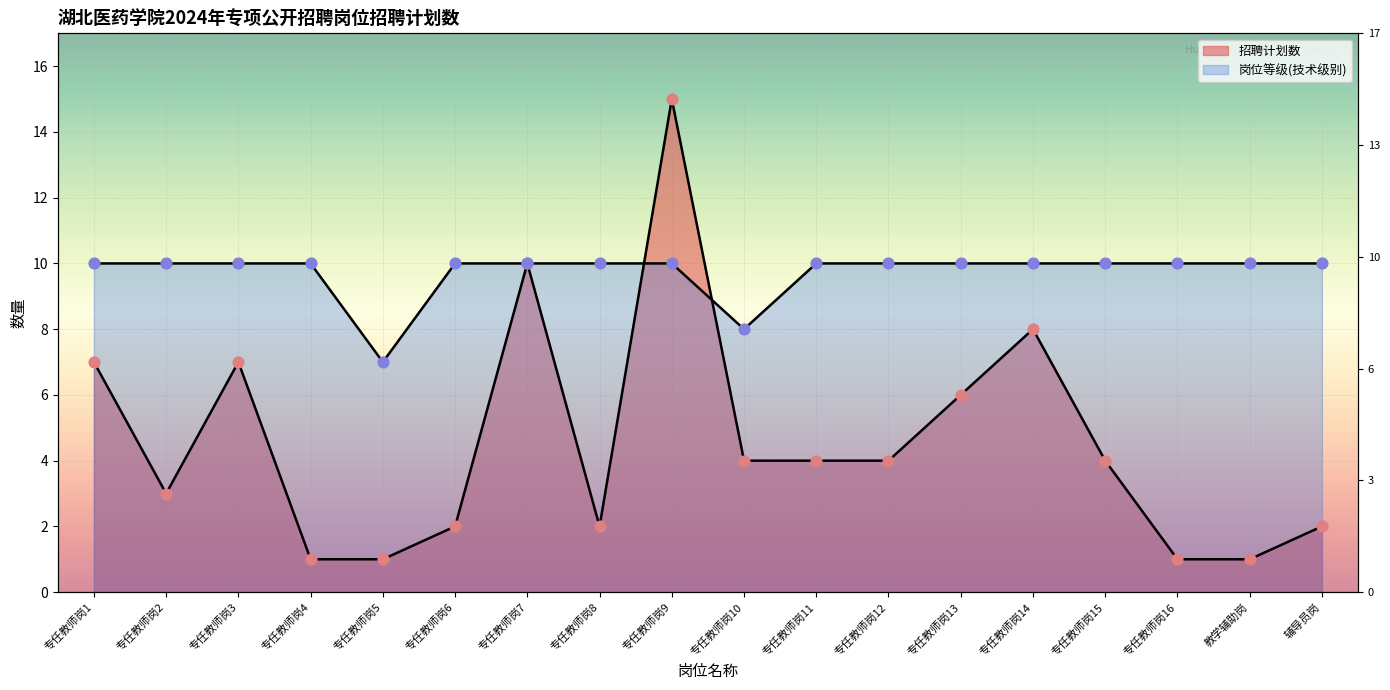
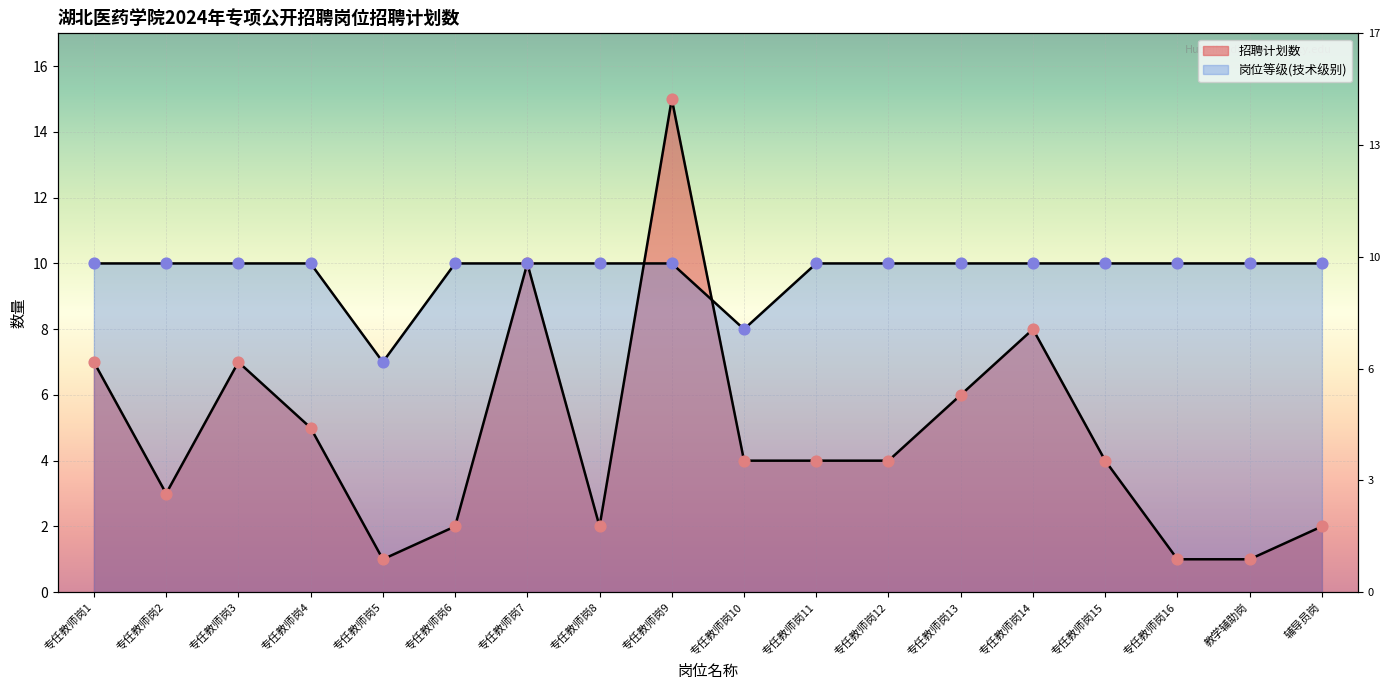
招聘计划数, 专任教师岗4: 1 -> 5
